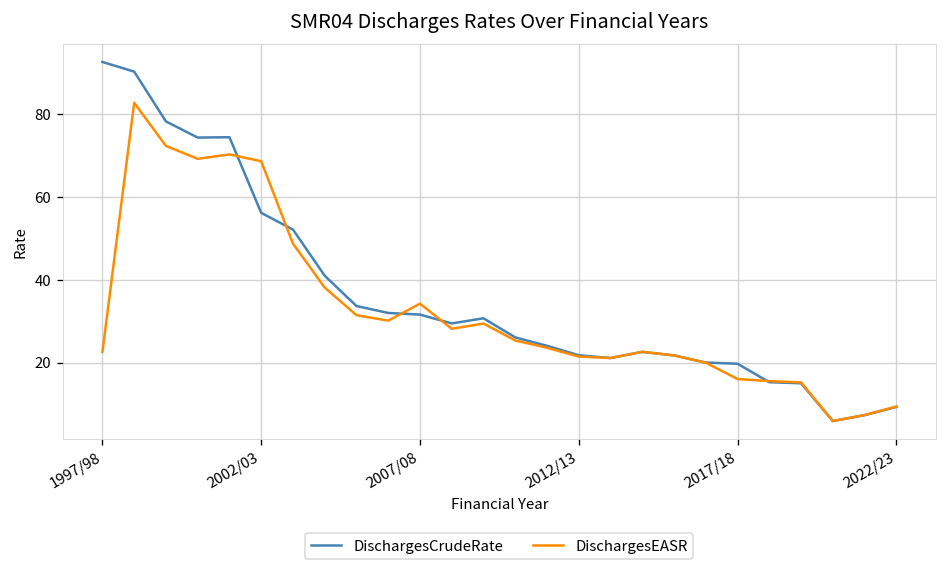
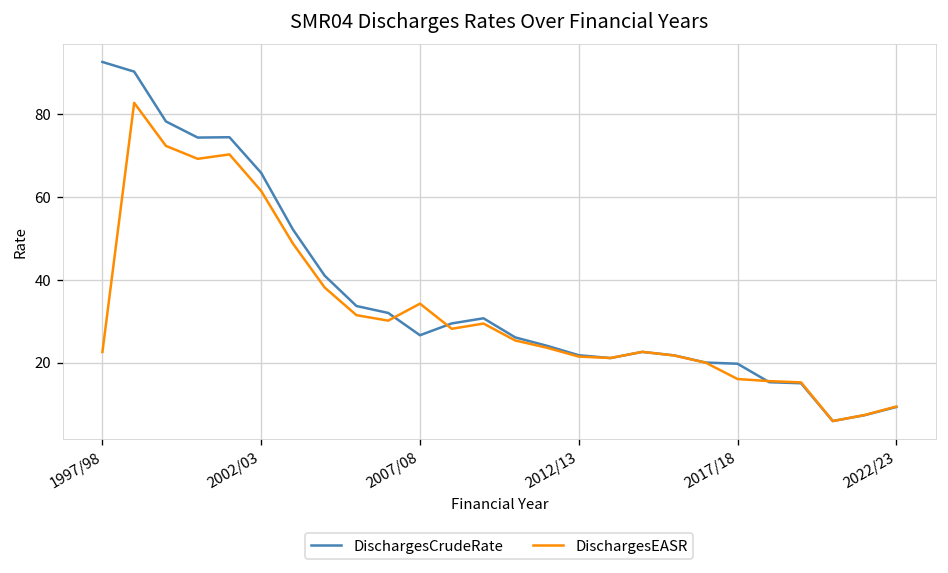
DischargesCrudeRate, 2002/03: 56 -> 66
DischargesEASR, 2002/03: 69 -> 61
DischargesCrudeRate, 2007/08: 32 -> 27
